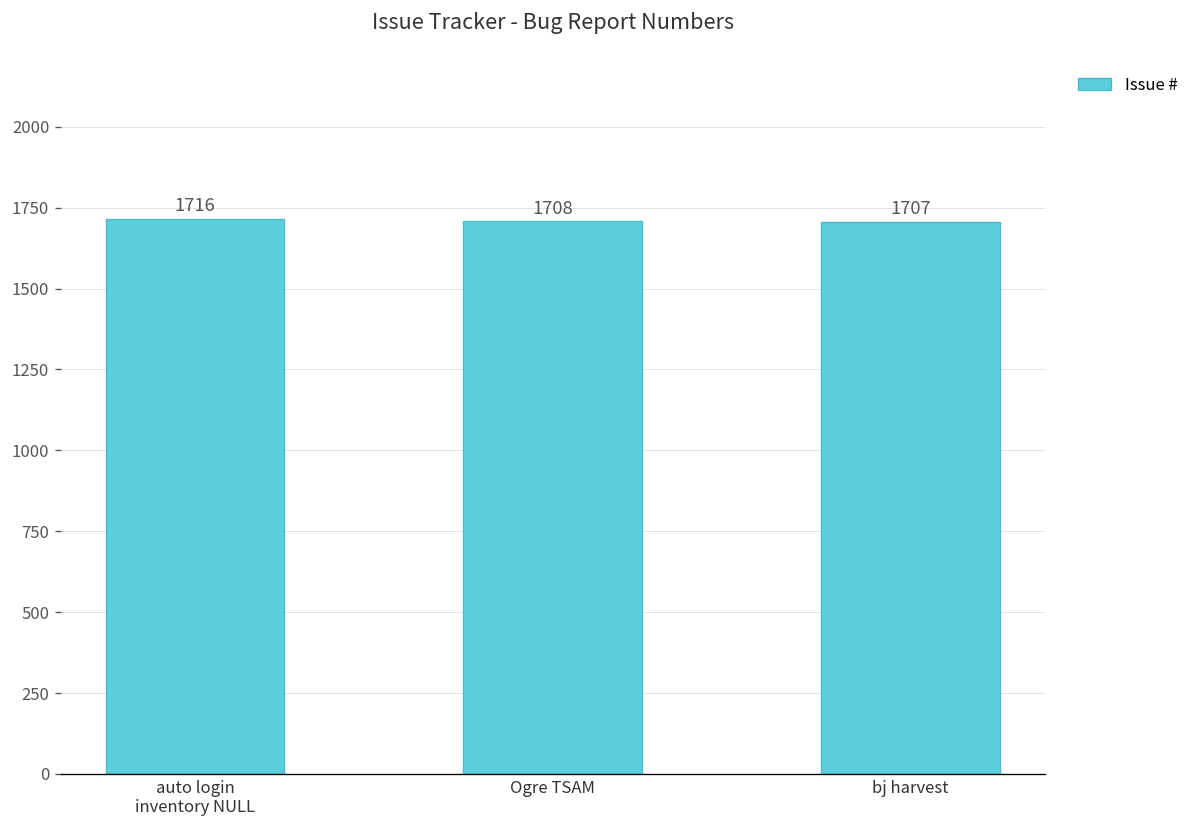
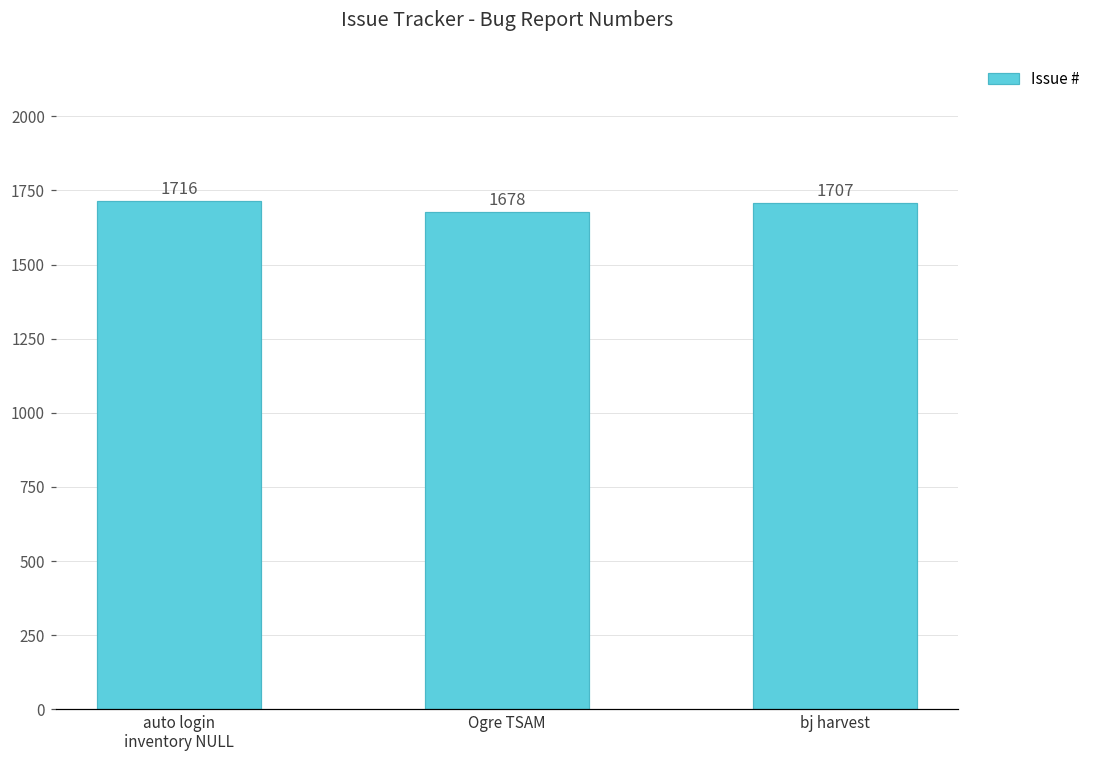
Ogre TSAM: 1708 -> 1678
